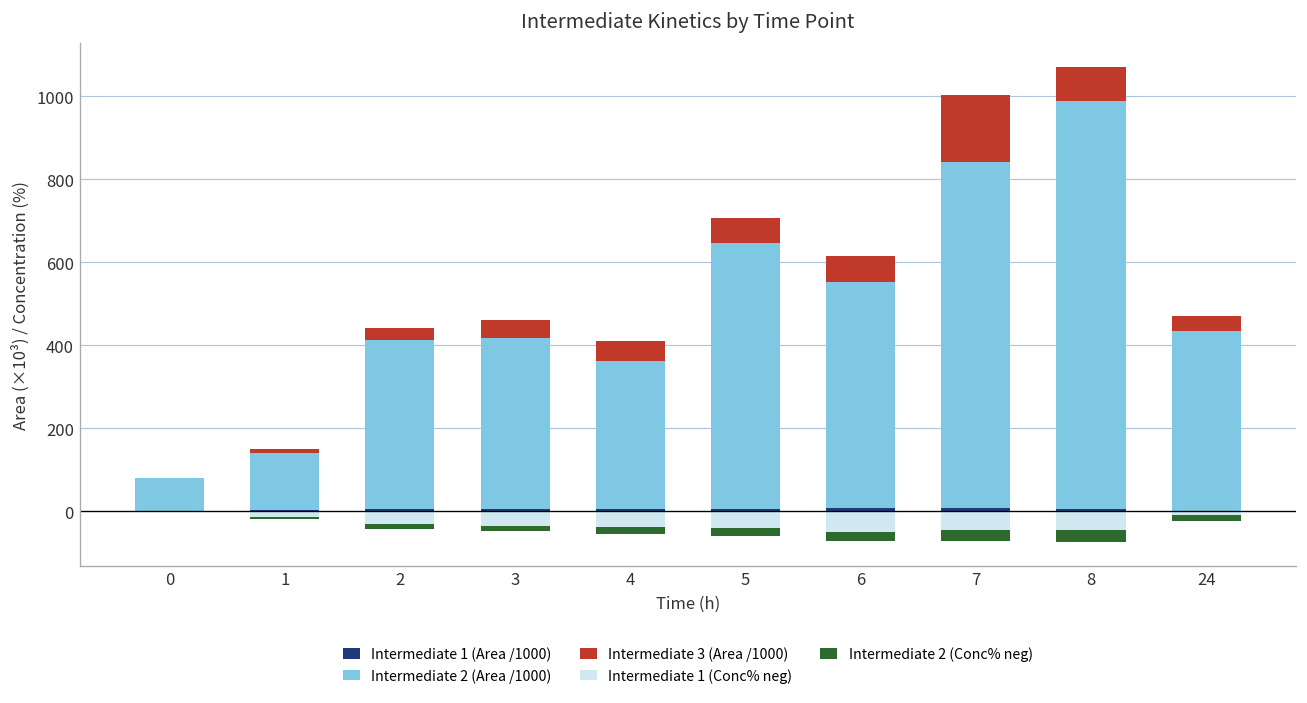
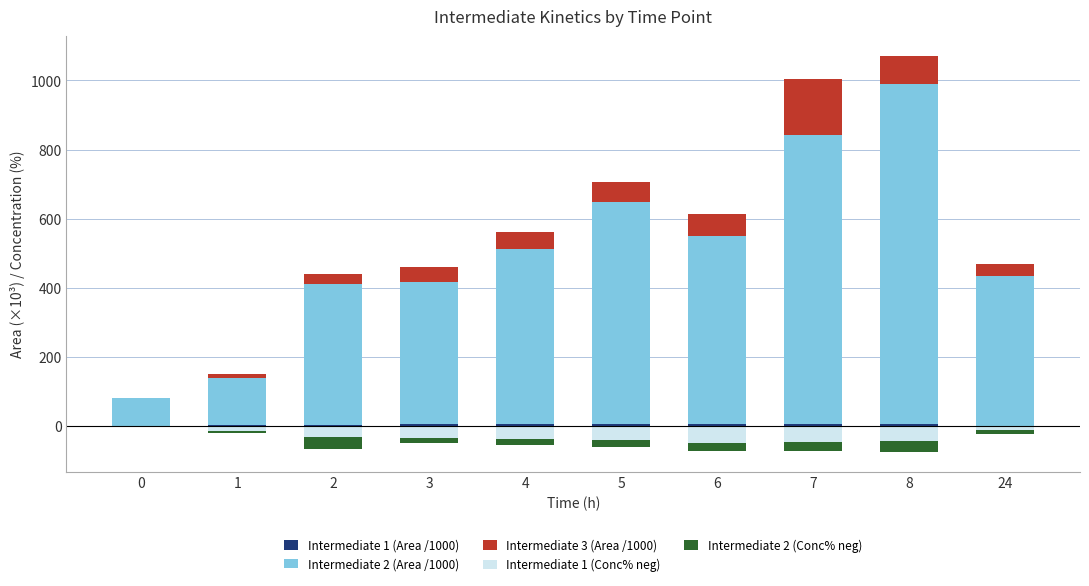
Intermediate 2 (Conc% neg), 2: -10 -> -40
Intermediate 2 (Area /1000), 4: 360 -> 510
